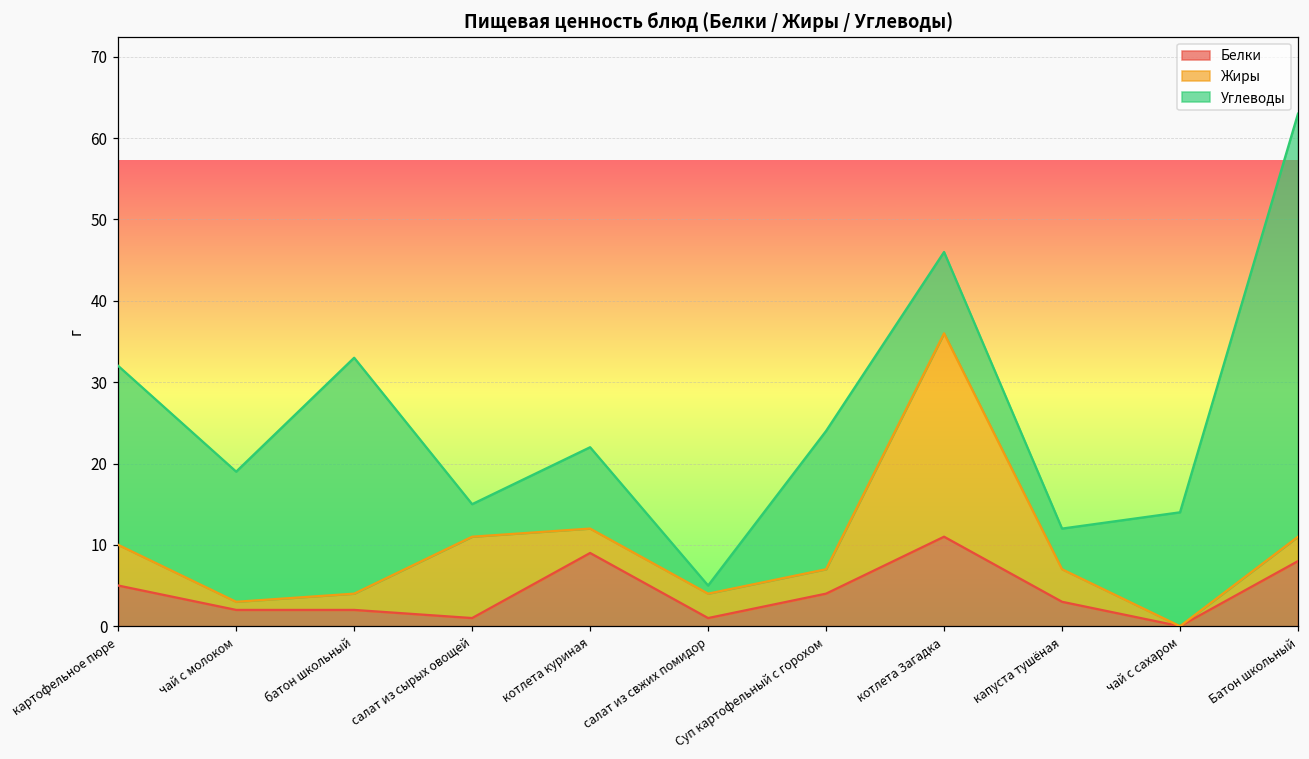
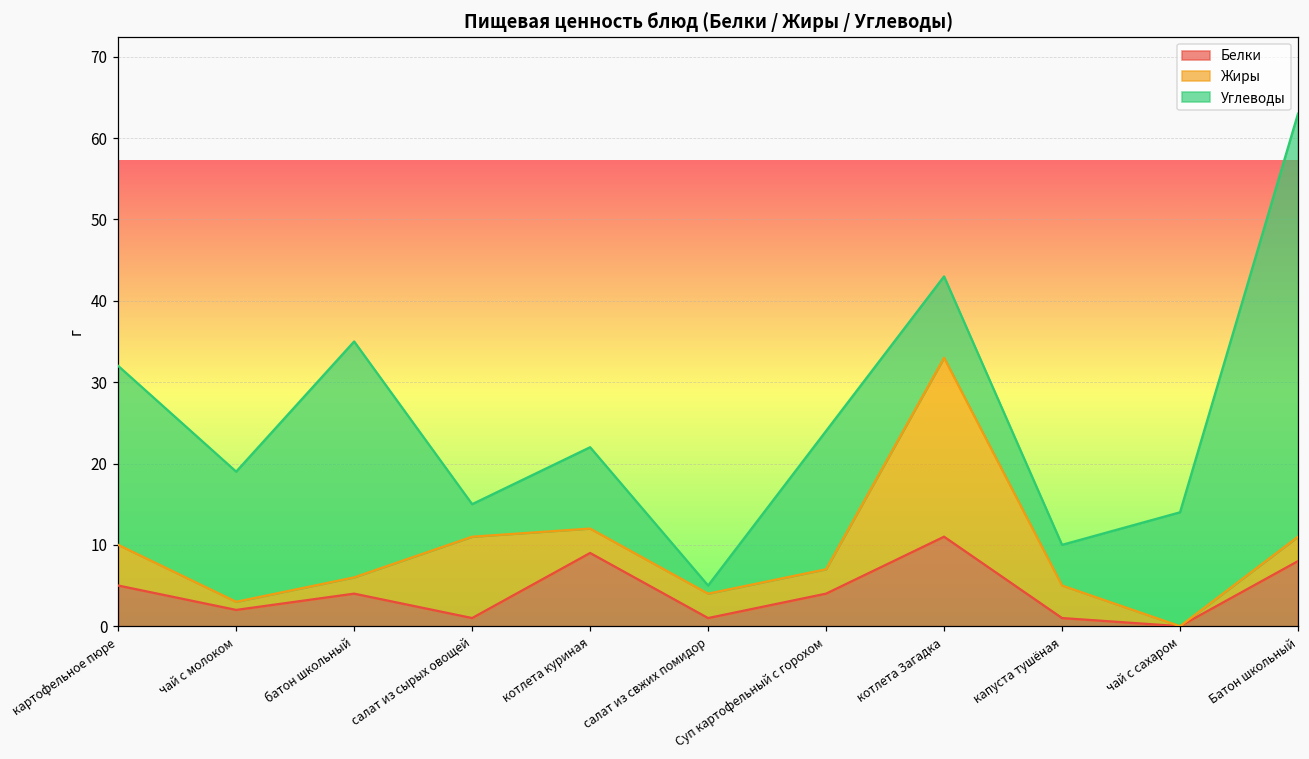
Белки, батон школьный: 2 -> 4
Жиры, котлета Загадка: 25 -> 22
Белки, капуста тушёная: 3 -> 1
